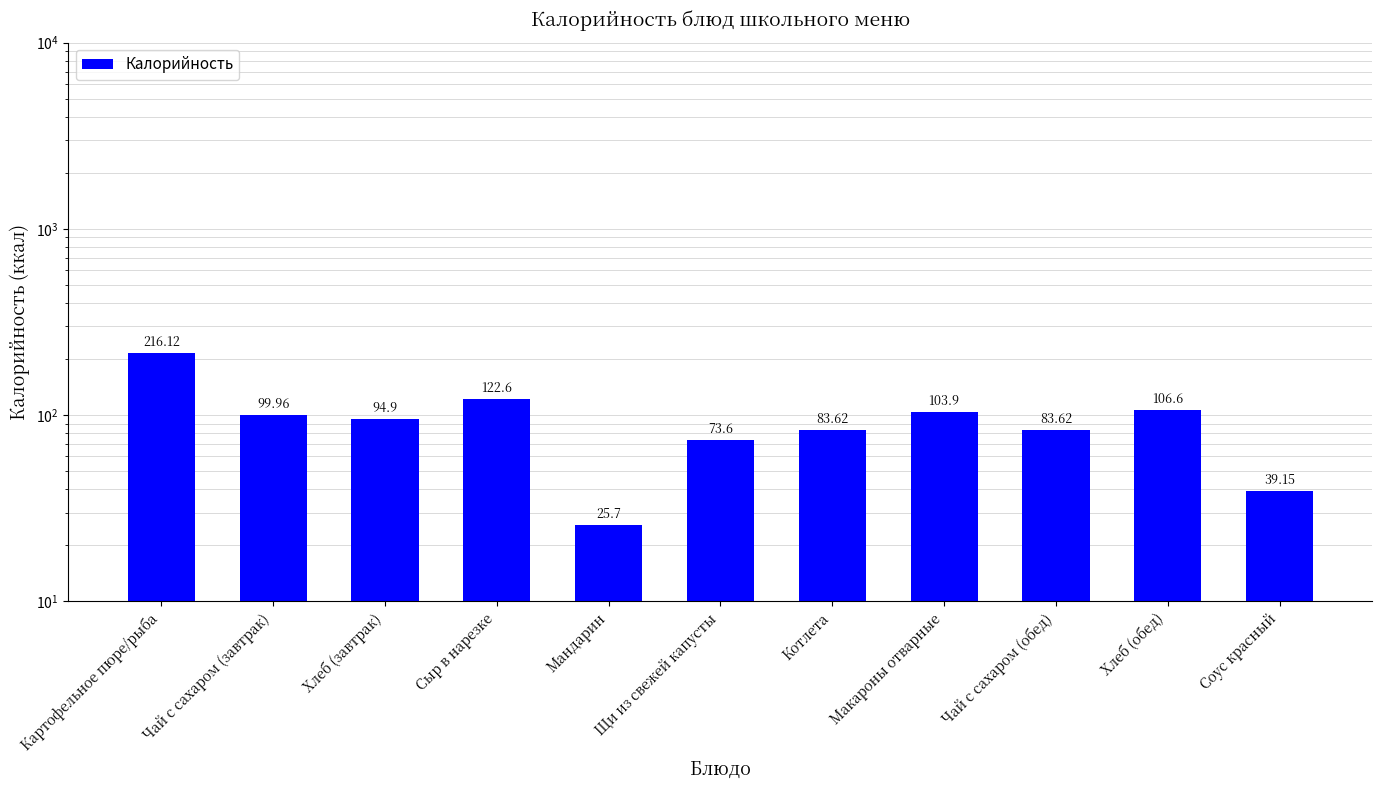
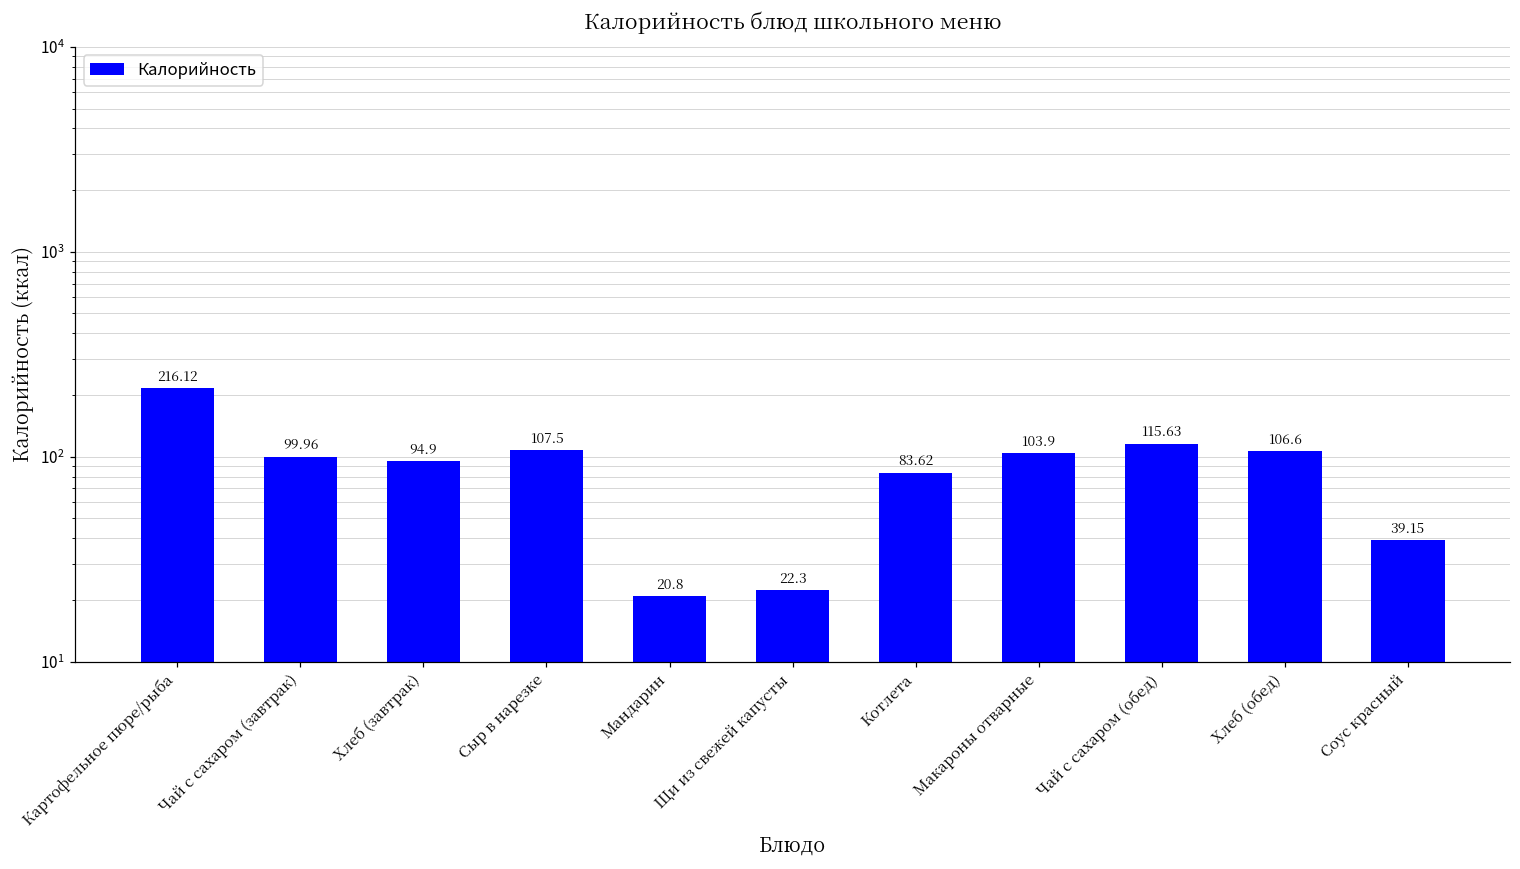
Сыр в нарезке: 122.6 -> 107.5
Мандарин: 25.7 -> 20.8
Щи из свежей капусты: 73.6 -> 22.3
Чай с сахаром (обед): 83.62 -> 115.63
